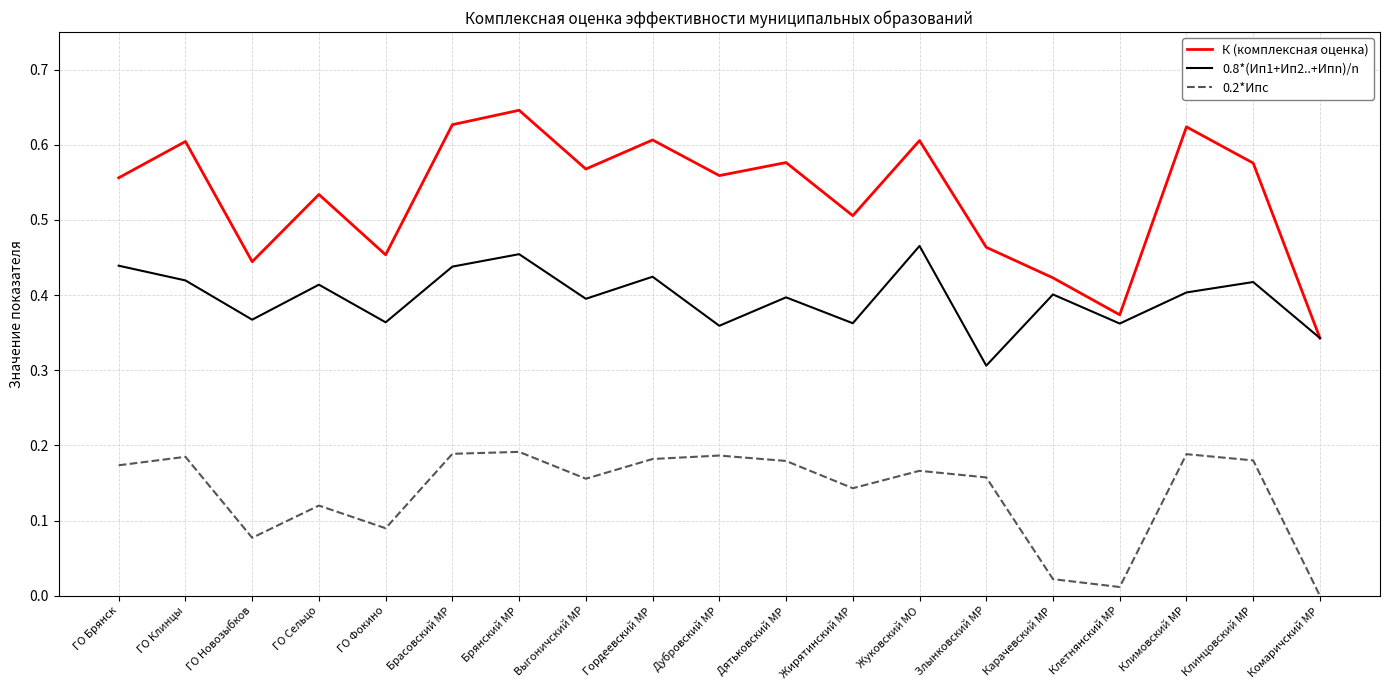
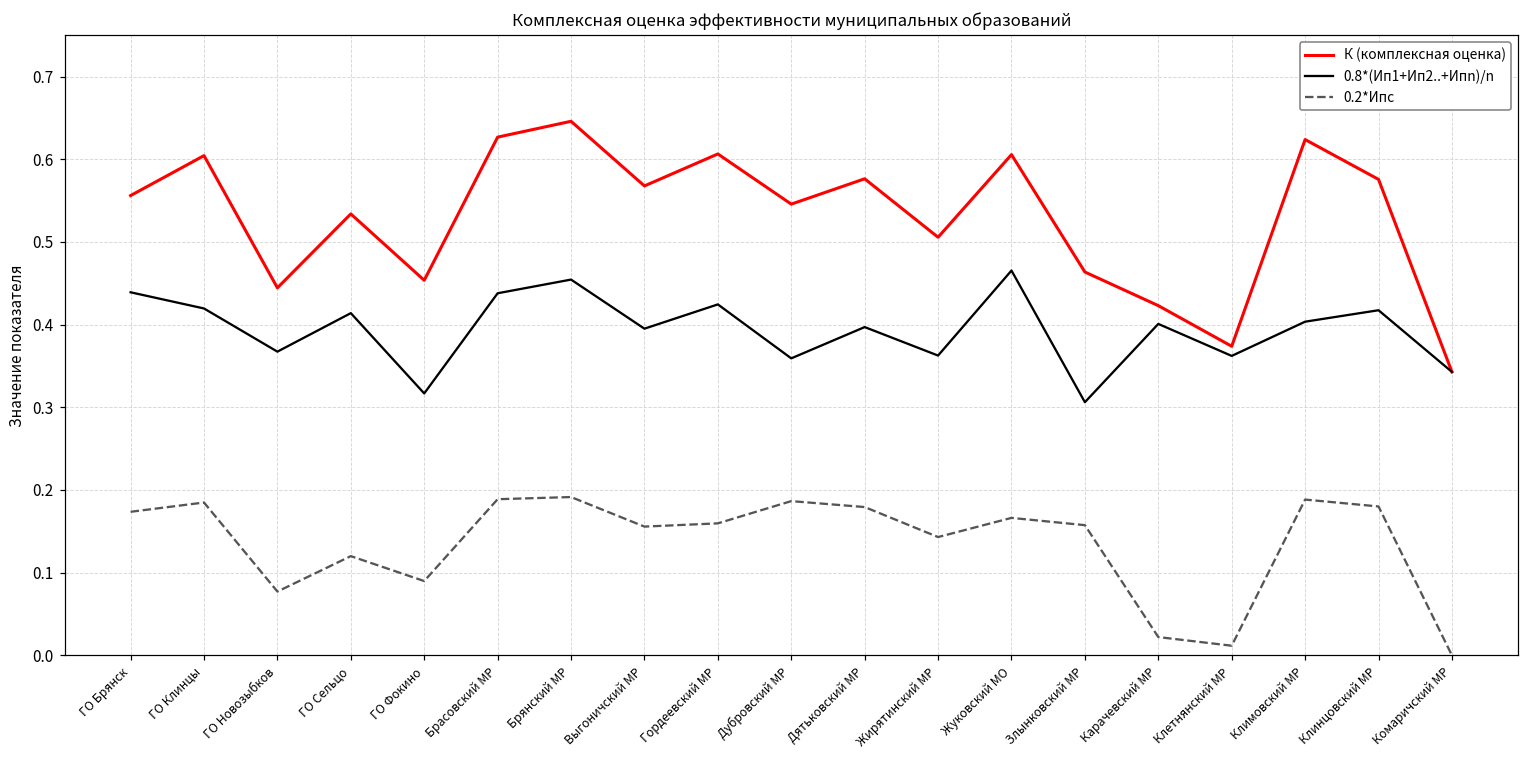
0.8*(Ип1+Ип2..+Ипn)/n, ГО Фокино: 0.36 -> 0.32
0.2*Ипс, Гордеевский МР: 0.18 -> 0.16
К (комплексная оценка), Дубровский МР: 0.56 -> 0.55
